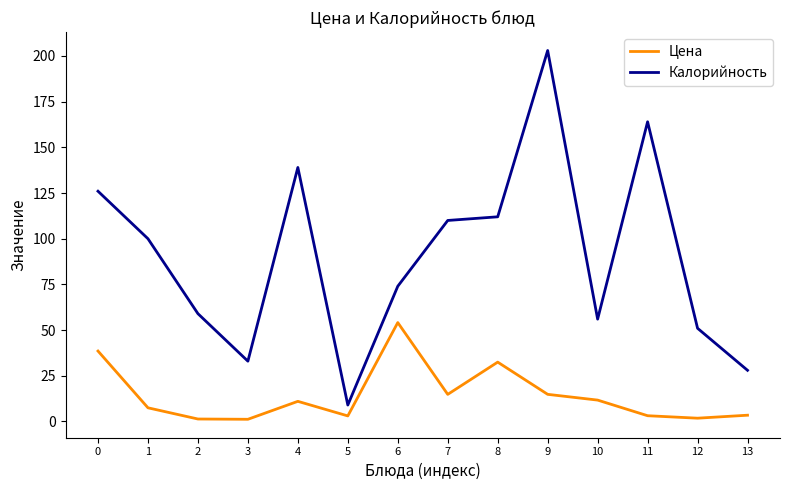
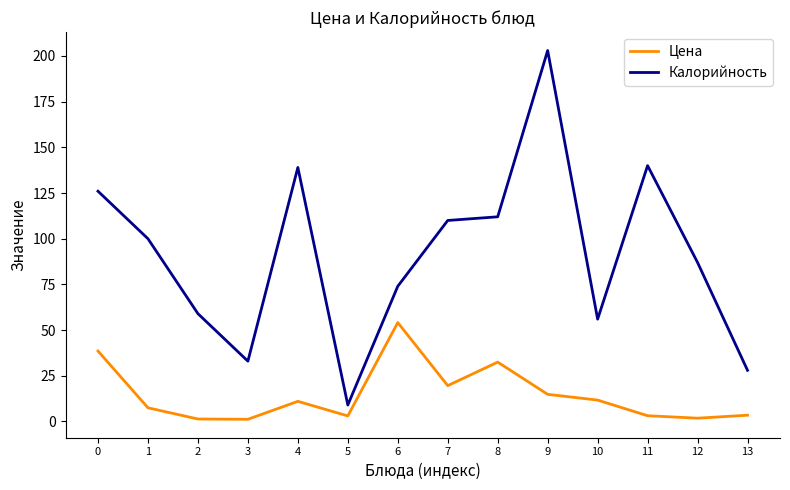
Цена, 7: 15 -> 20
Калорийность, 11: 164 -> 140
Калорийность, 12: 51 -> 87
